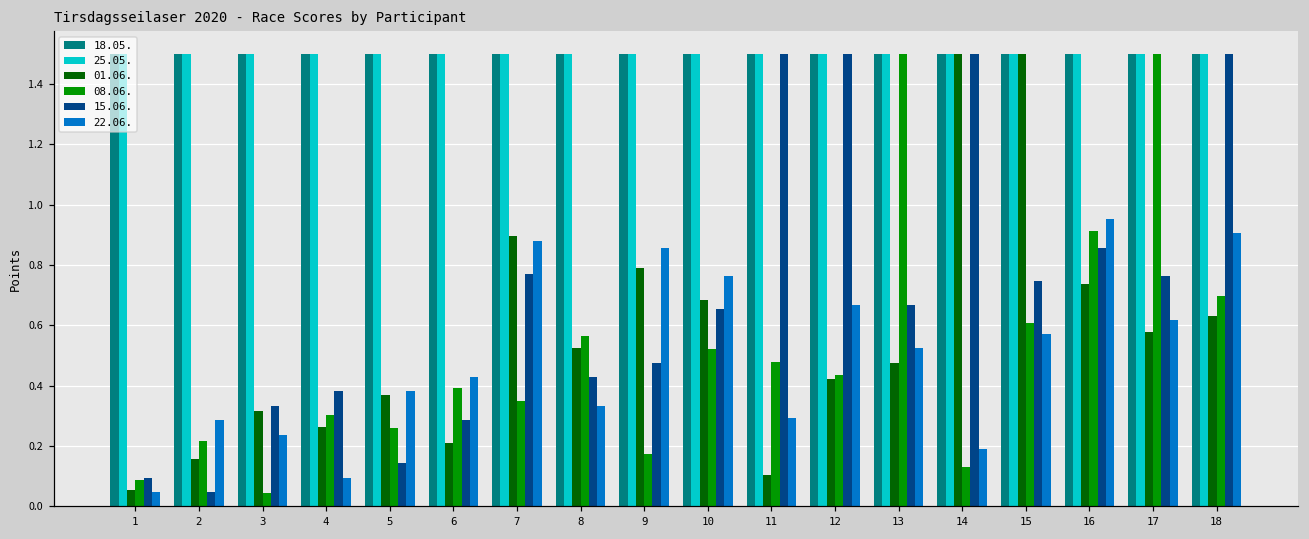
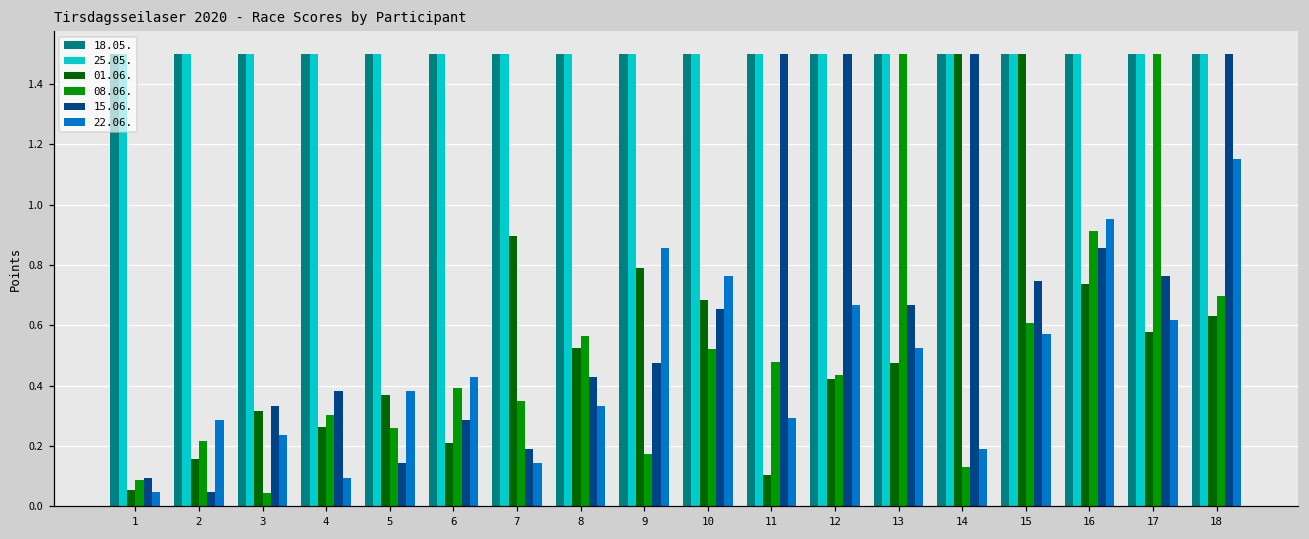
15.06., 7: 0.77 -> 0.19
22.06., 7: 0.88 -> 0.14
22.06., 18: 0.91 -> 1.15
